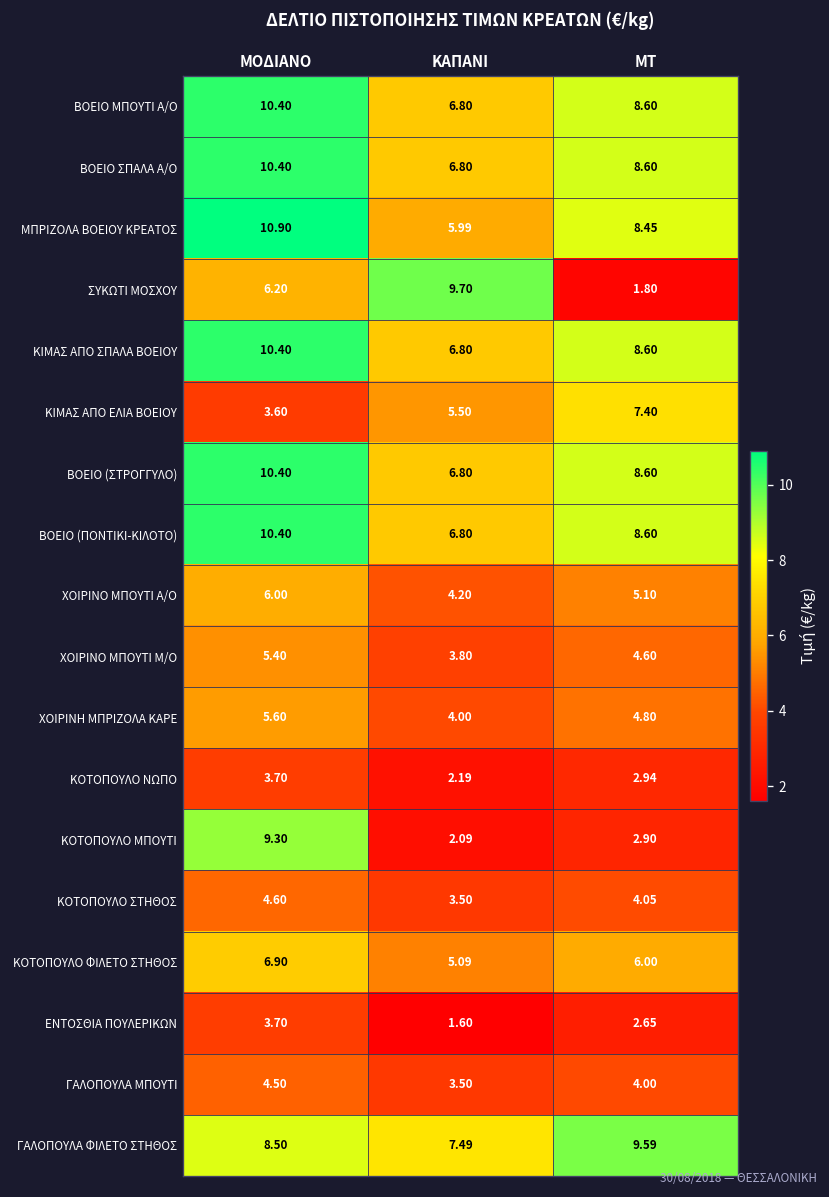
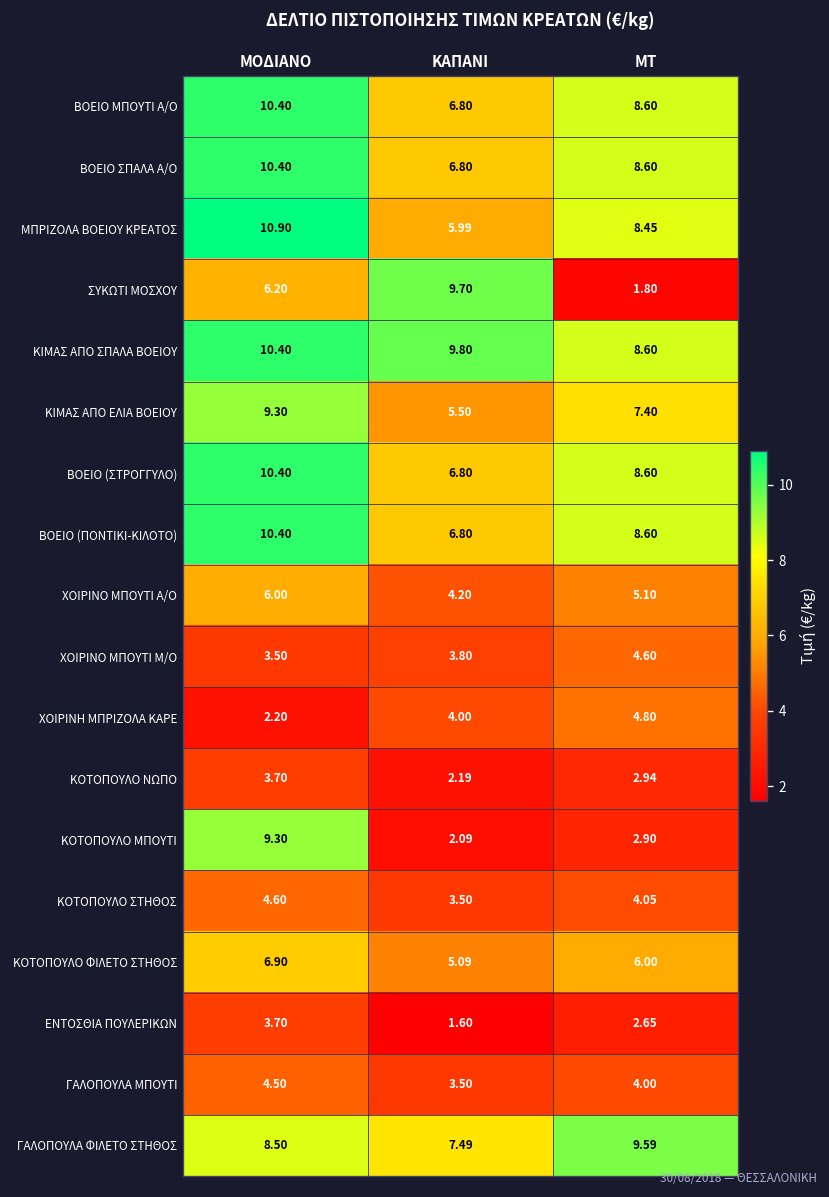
ΚΙΜΑΣ ΑΠΟ ΣΠΑΛΑ ΒΟΕΙΟΥ, ΚΑΠΑΝΙ: 6.80 -> 9.80
ΚΙΜΑΣ ΑΠO ΕΛΙΑ ΒΟΕΙΟΥ, ΜΟΔΙΑΝΟ: 3.60 -> 9.30
ΧΟΙΡΙΝΟ ΜΠΟΥΤΙ Μ/Ο, ΜΟΔΙΑΝΟ: 5.40 -> 3.50
ΧΟΙΡΙΝΗ ΜΠΡΙΖΟΛΑ ΚΑΡΕ, ΜΟΔΙΑΝΟ: 5.60 -> 2.20
